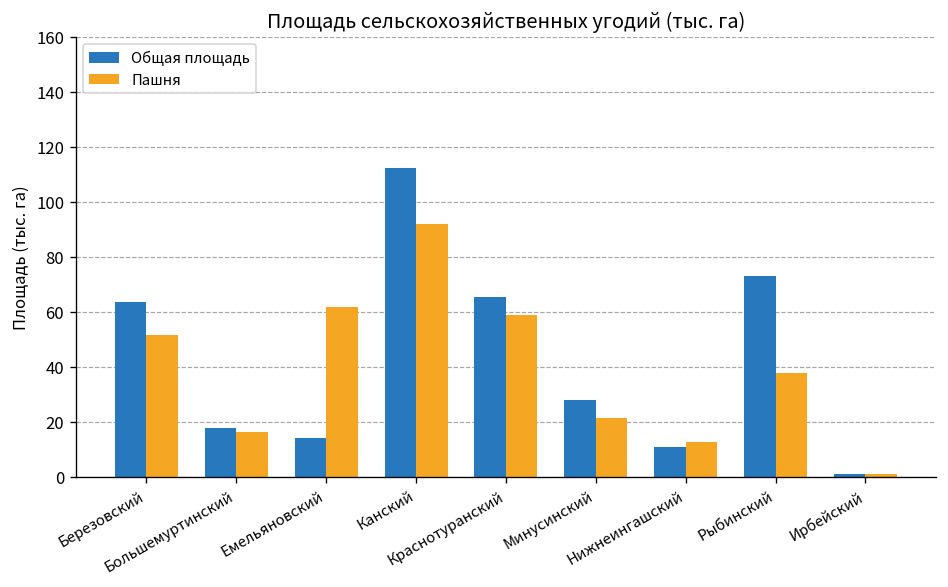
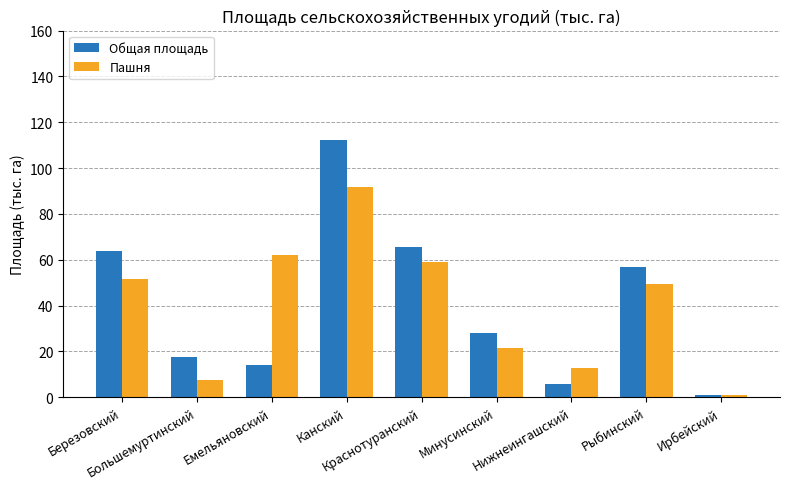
Пашня, Большемуртинский: 16 -> 8
Общая площадь, Нижнеингашский: 11 -> 6
Общая площадь, Рыбинский: 73 -> 57
Пашня, Рыбинский: 38 -> 49
